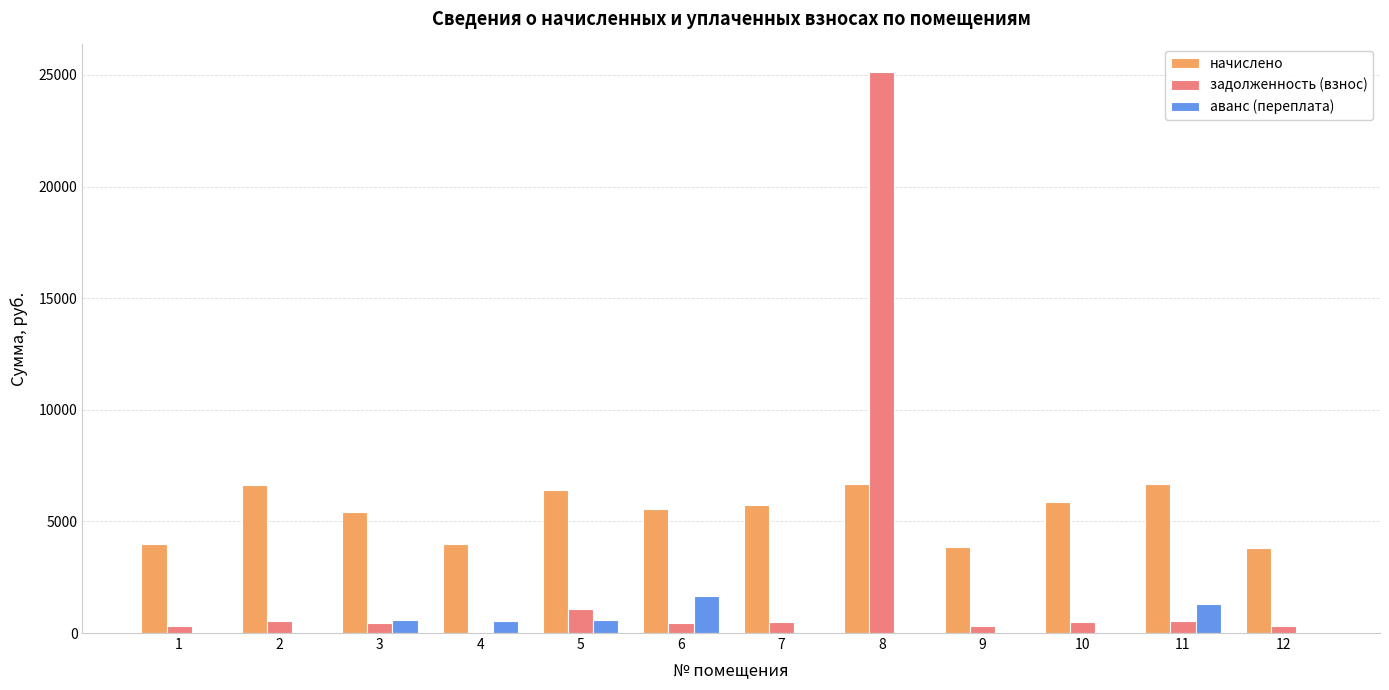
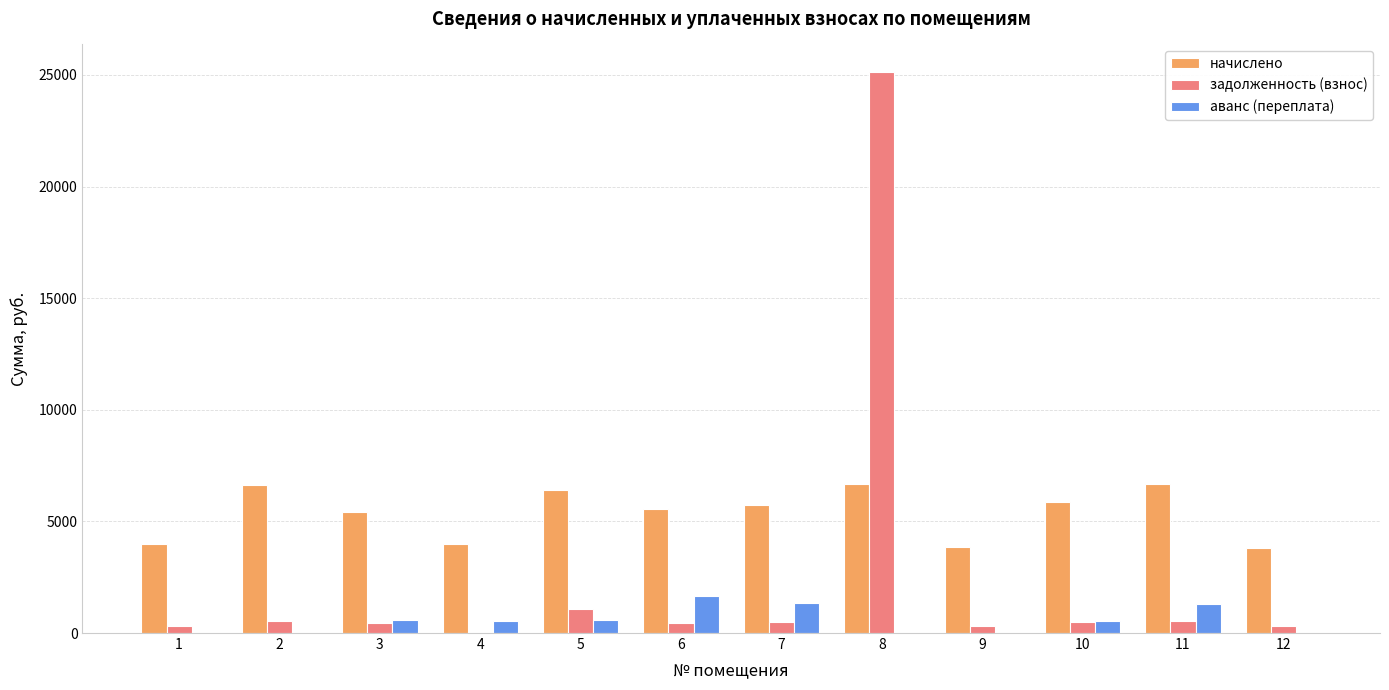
аванс (переплата), 7: 0 -> 1300
аванс (переплата), 10: 0 -> 500
